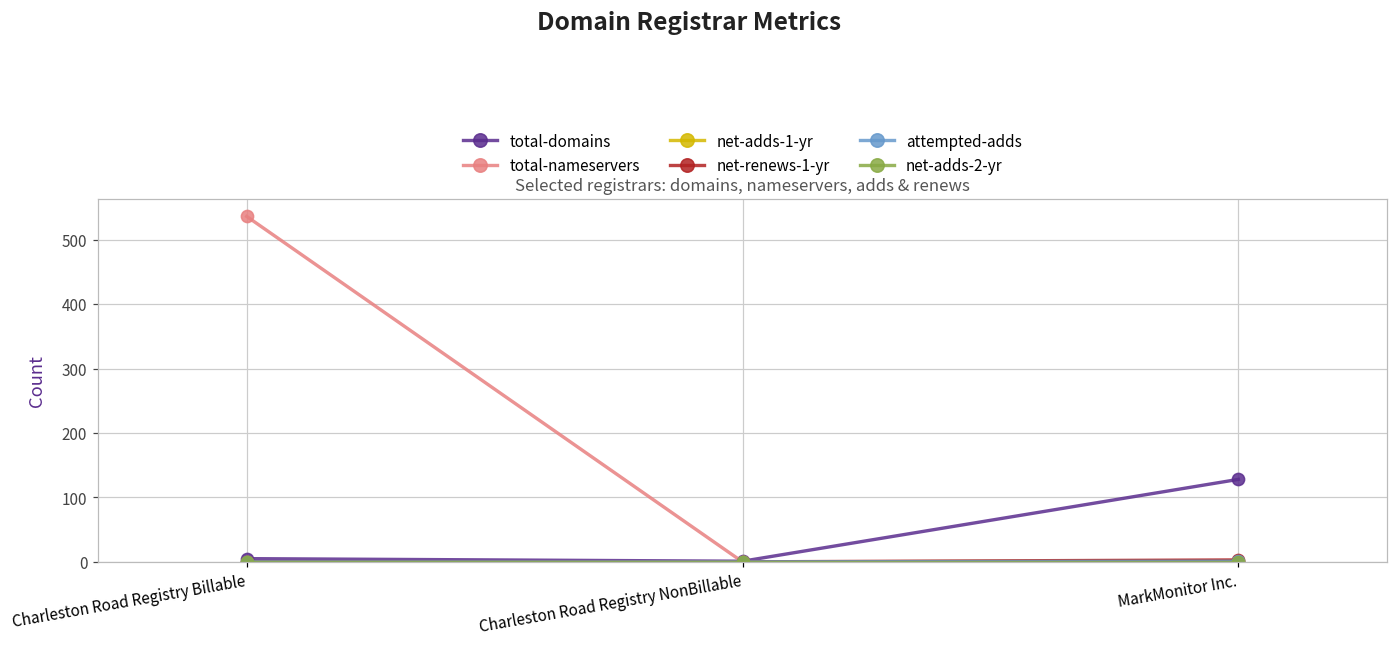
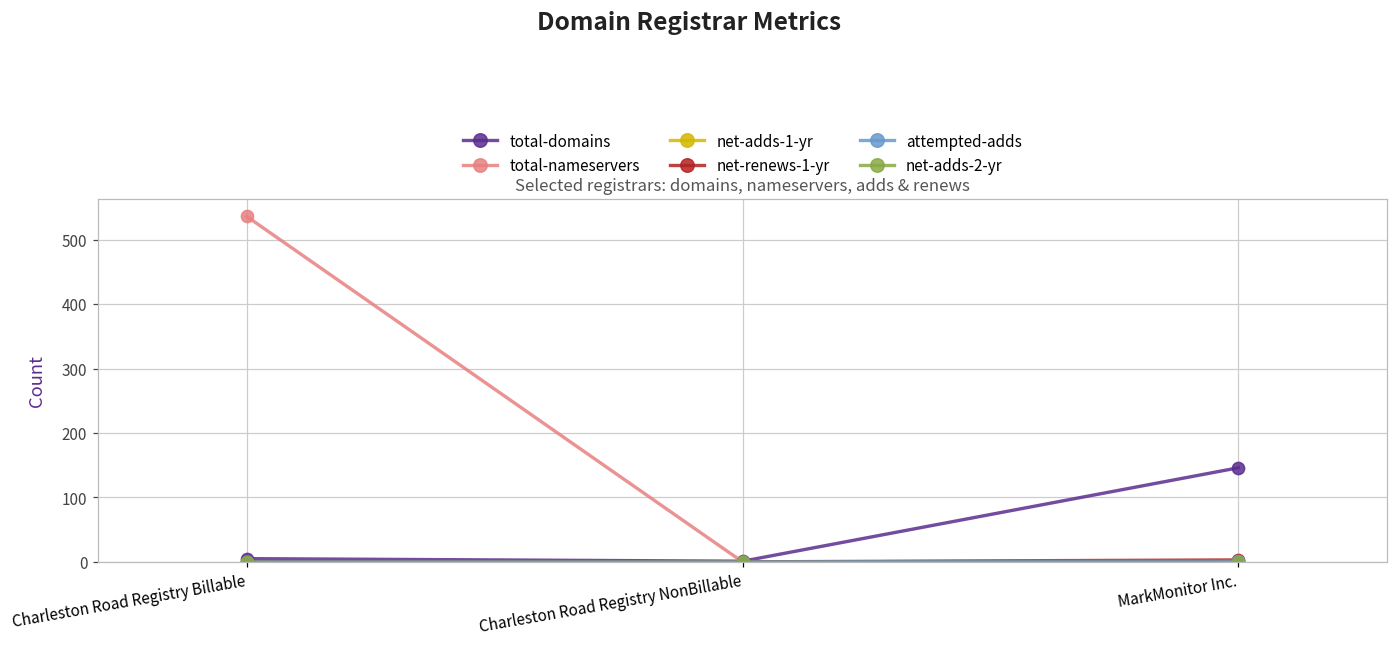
total-domains, MarkMonitor Inc.: 130 -> 150
